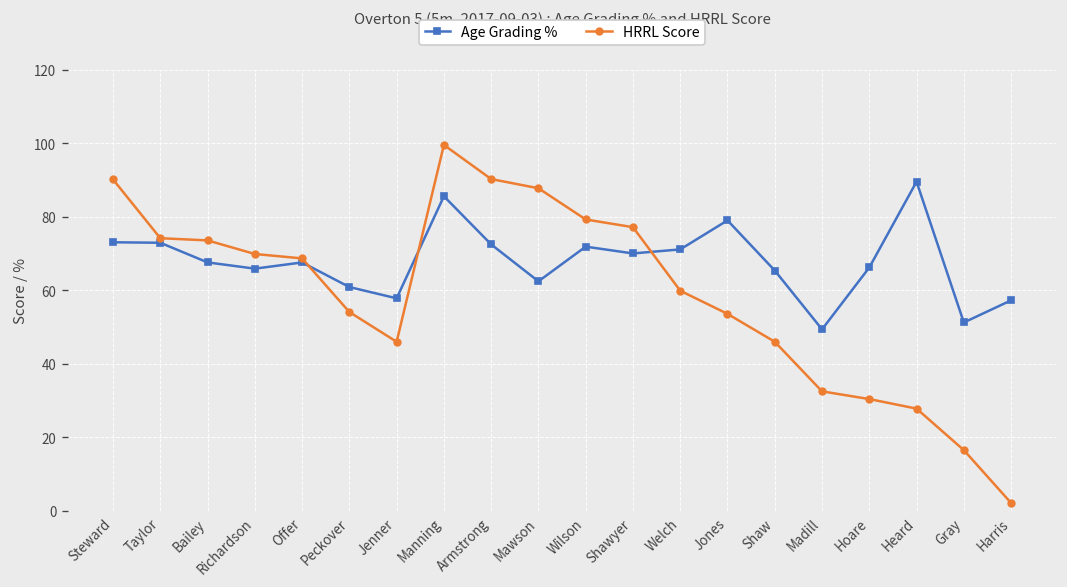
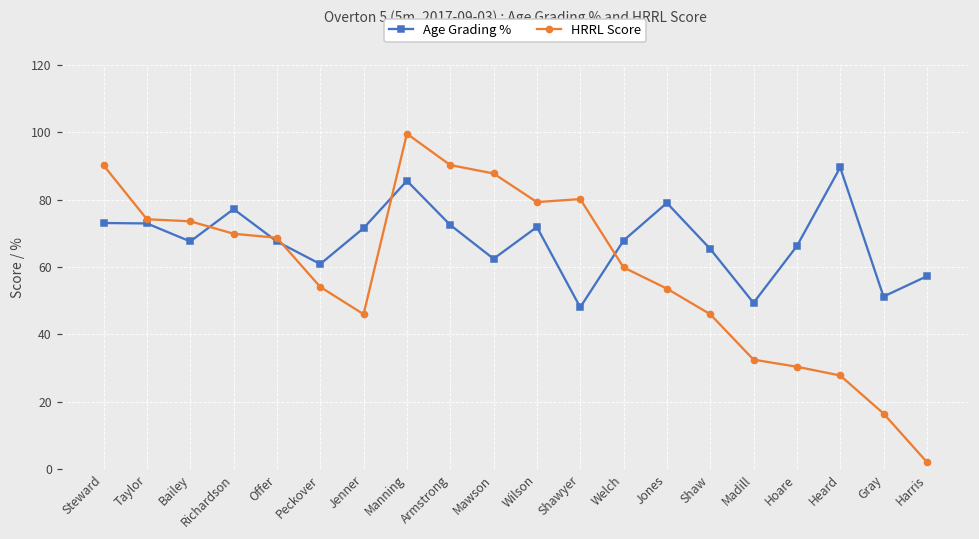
Age Grading %, Richardson: 66 -> 77
Age Grading %, Jenner: 58 -> 72
Age Grading %, Shawyer: 70 -> 48
HRRL Score, Shawyer: 77 -> 80
Age Grading %, Welch: 71 -> 68
